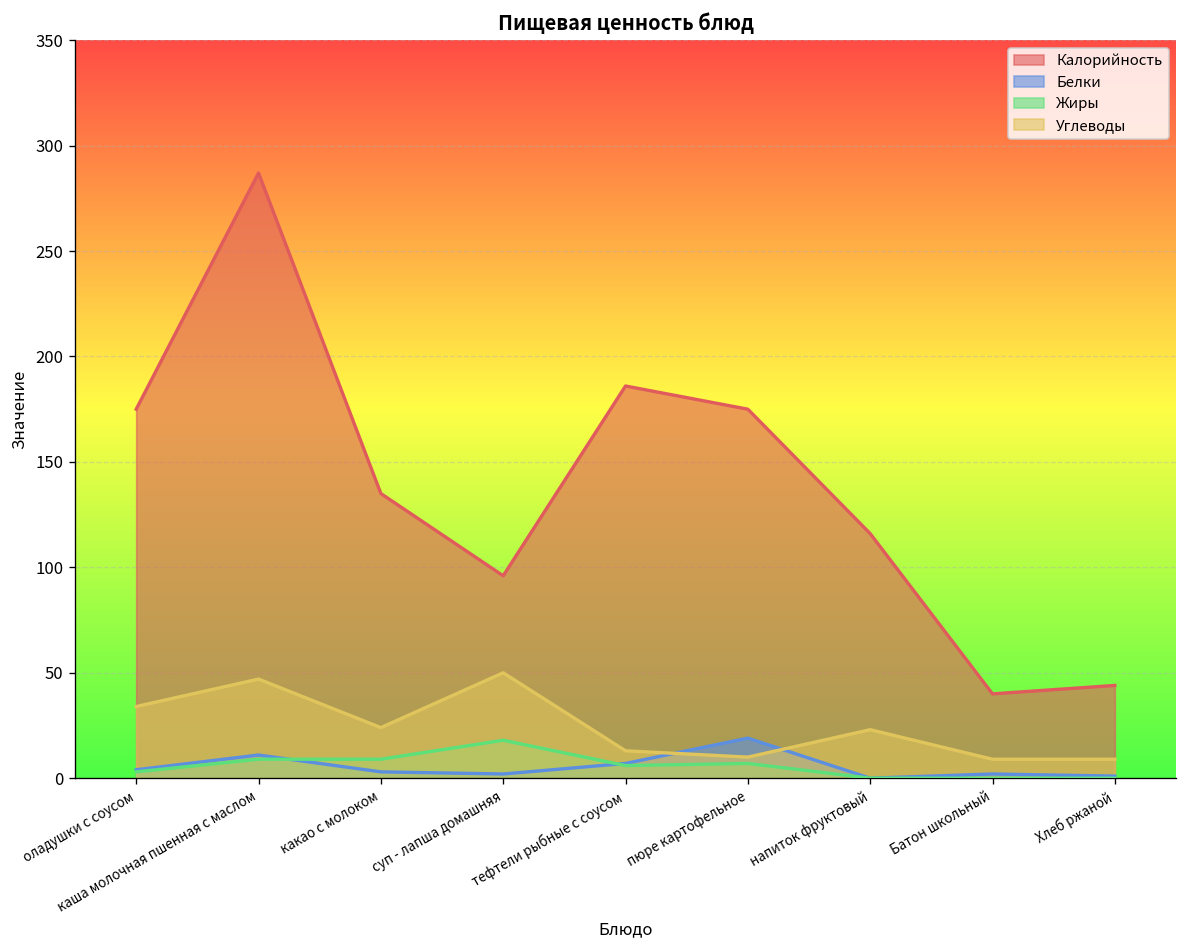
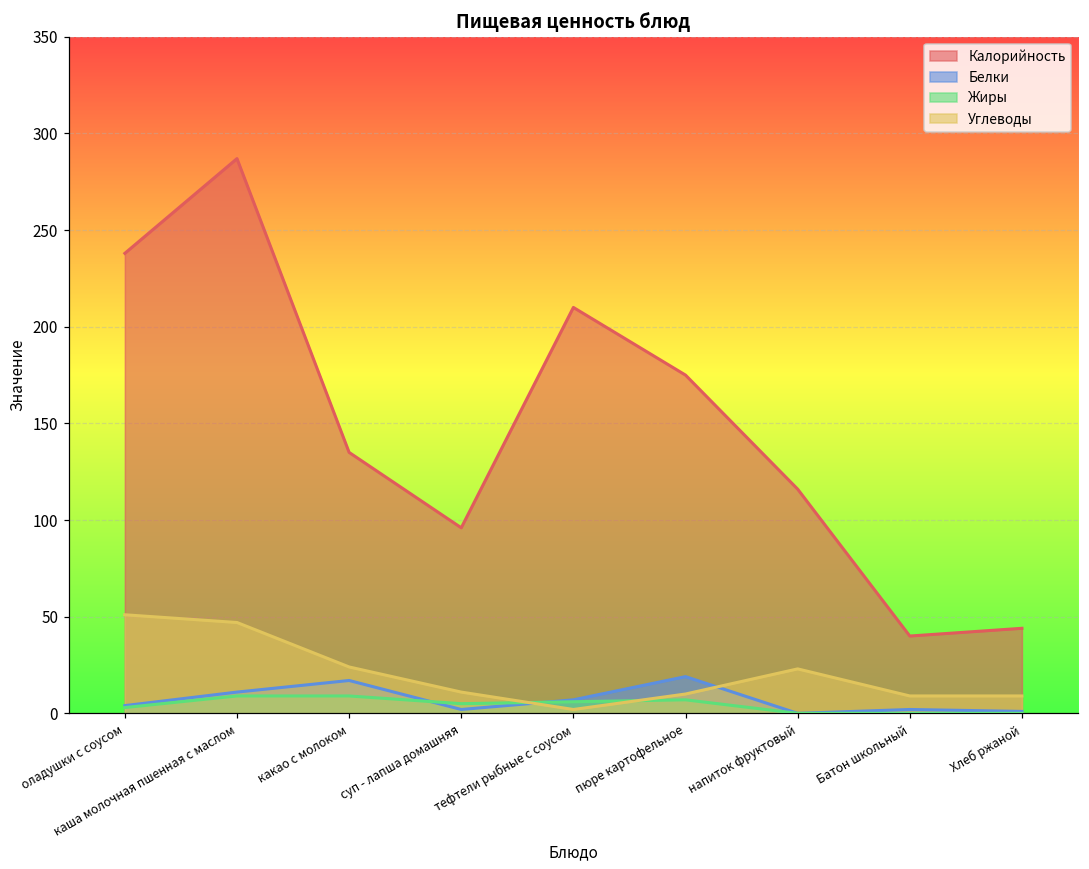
Калорийность, оладушки с соусом: 175 -> 238
Углеводы, оладушки с соусом: 34 -> 51
Белки, какао с молоком: 3 -> 17
Жиры, суп - лапша домашняя: 18 -> 5
Углеводы, суп - лапша домашняя: 50 -> 11
Калорийность, тефтели рыбные с соусом: 186 -> 210
Углеводы, тефтели рыбные с соусом: 13 -> 2
